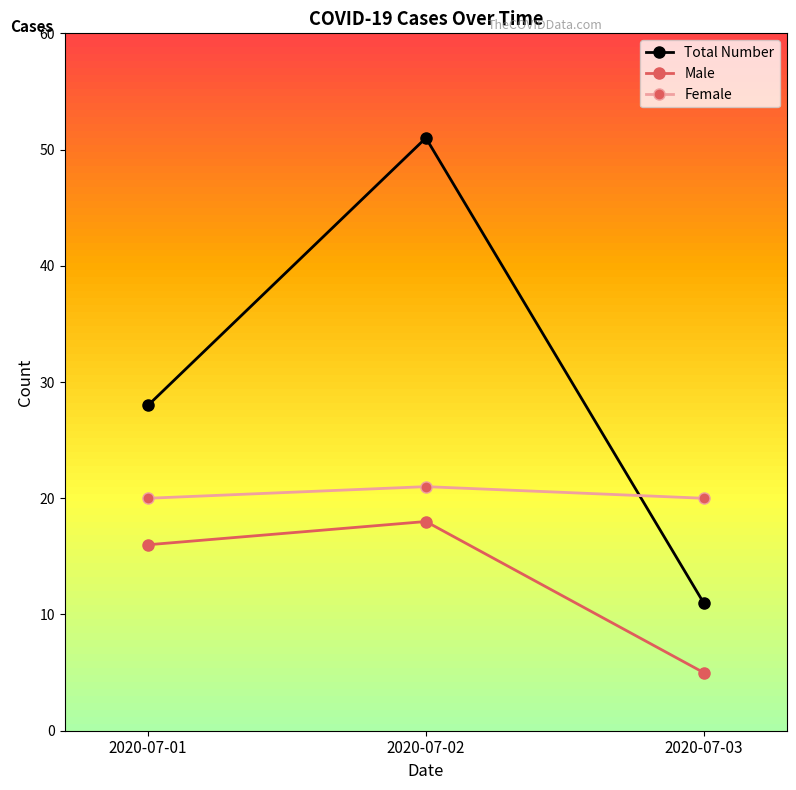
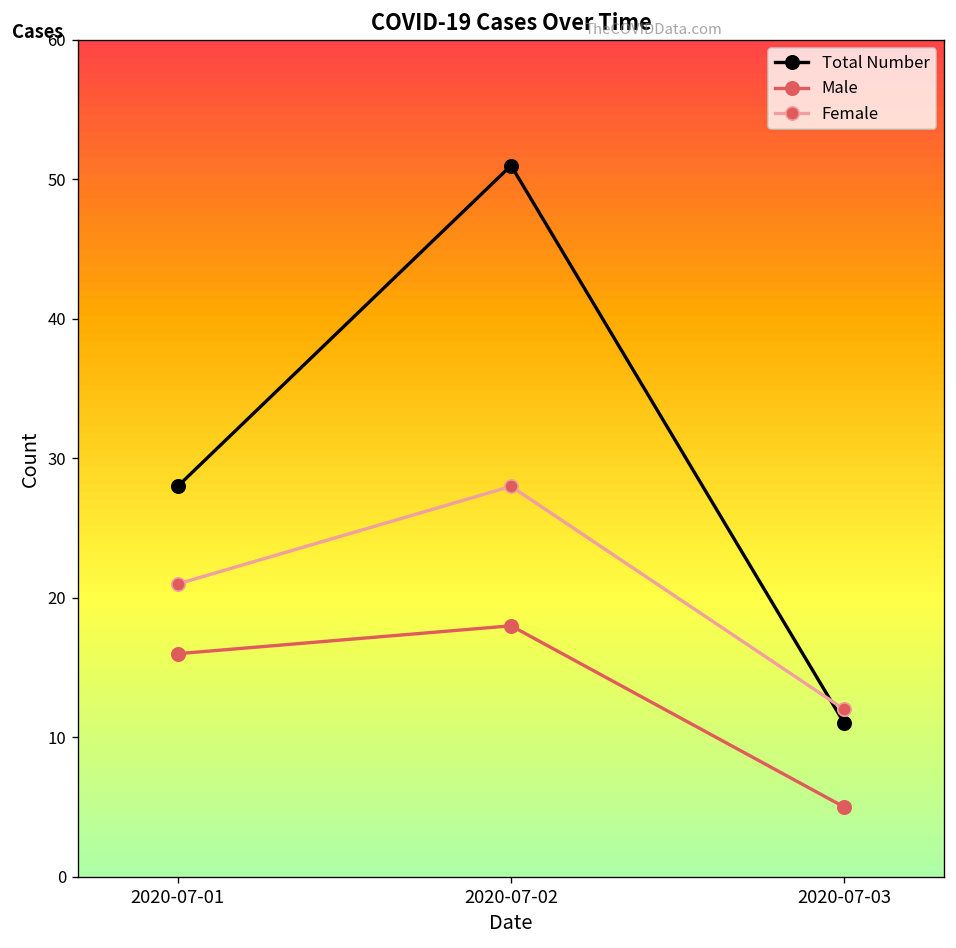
Female, 2020-07-01: 20 -> 21
Female, 2020-07-02: 21 -> 28
Female, 2020-07-03: 20 -> 12
